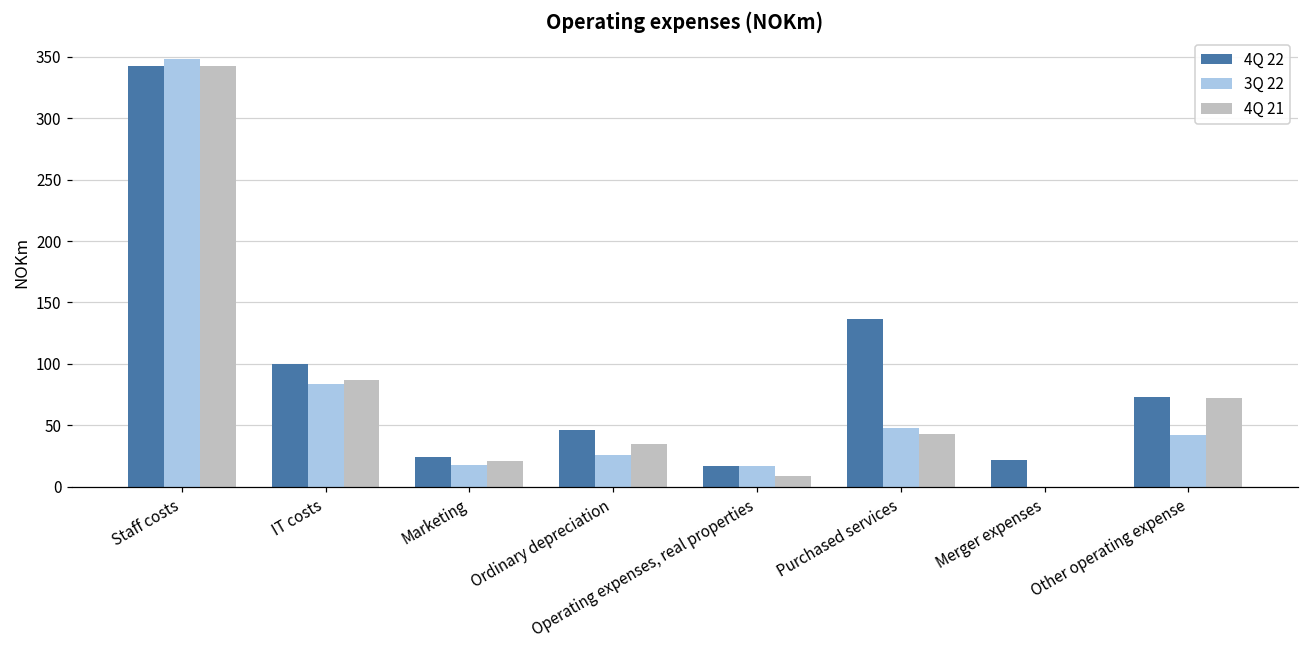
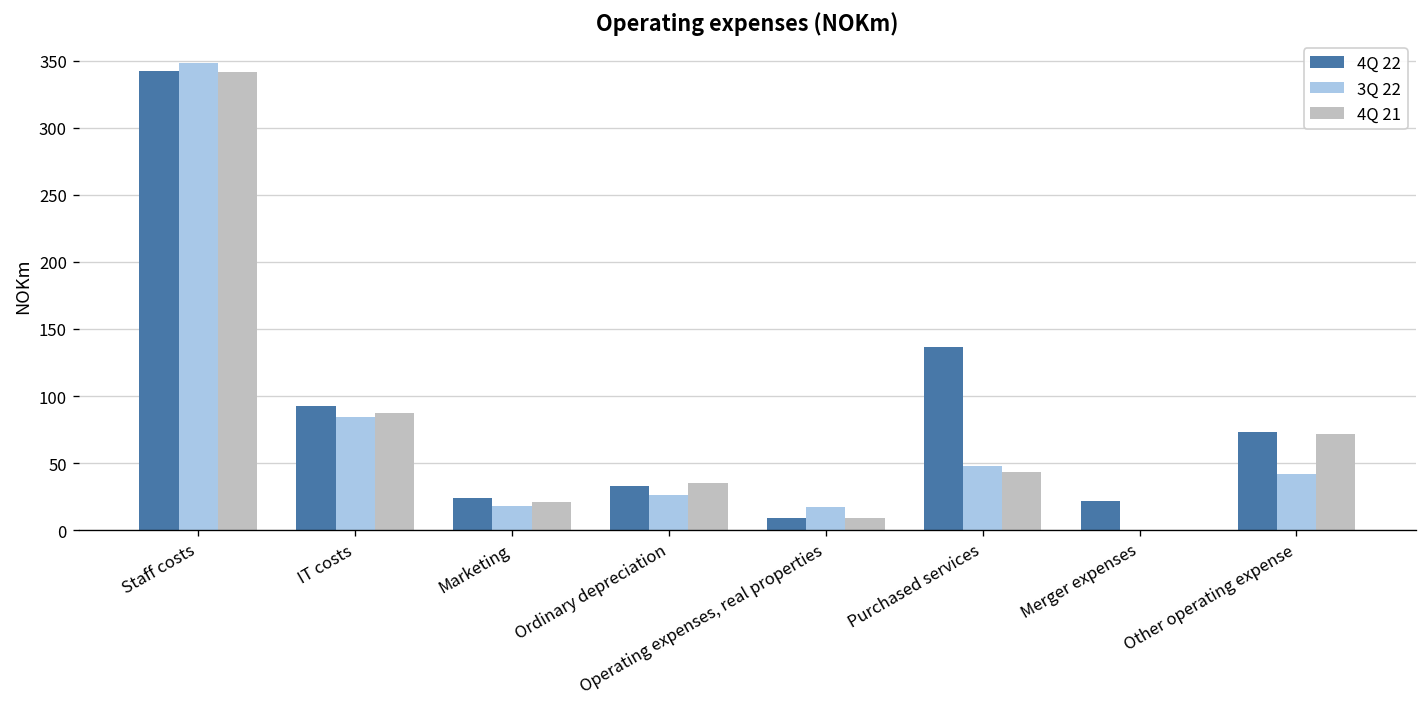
4Q 22, IT costs: 100 -> 92
4Q 22, Ordinary depreciation: 46 -> 33
4Q 22, Operating expenses, real properties: 17 -> 9
